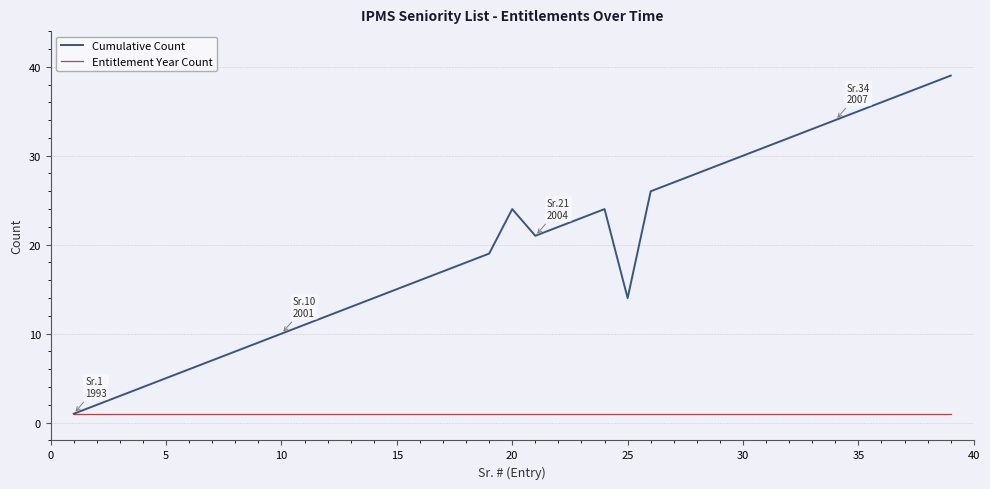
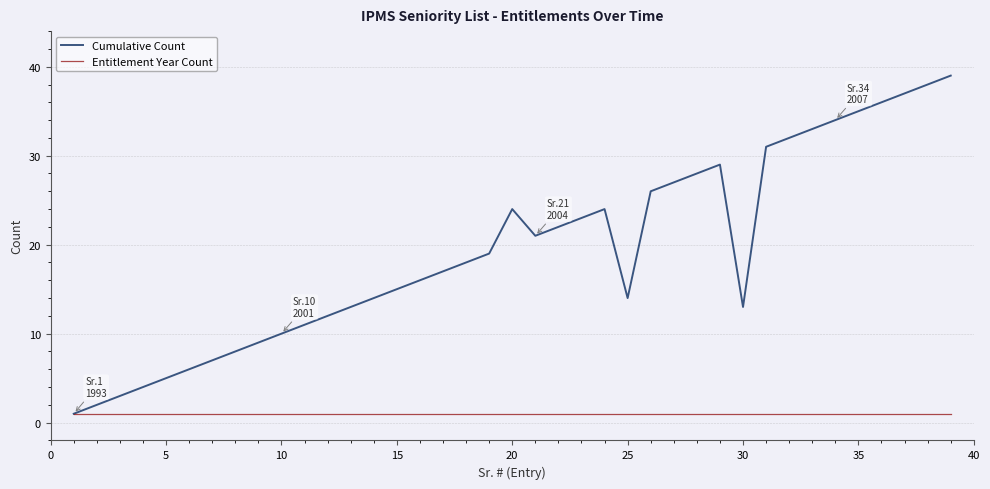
Cumulative Count, 30: 30 -> 13
